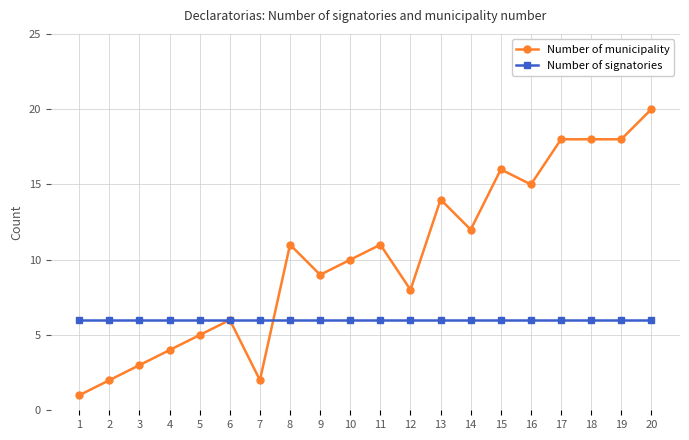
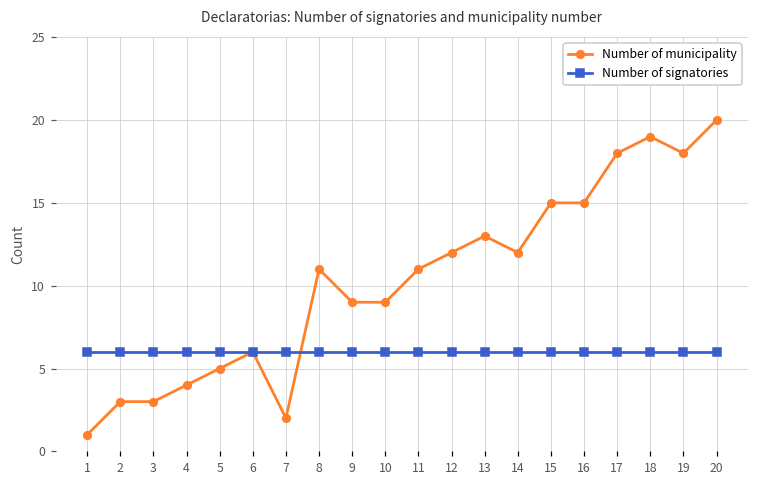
Number of municipality, 2: 2 -> 3
Number of municipality, 10: 10 -> 9
Number of municipality, 12: 8 -> 12
Number of municipality, 13: 14 -> 13
Number of municipality, 15: 16 -> 15
Number of municipality, 18: 18 -> 19
